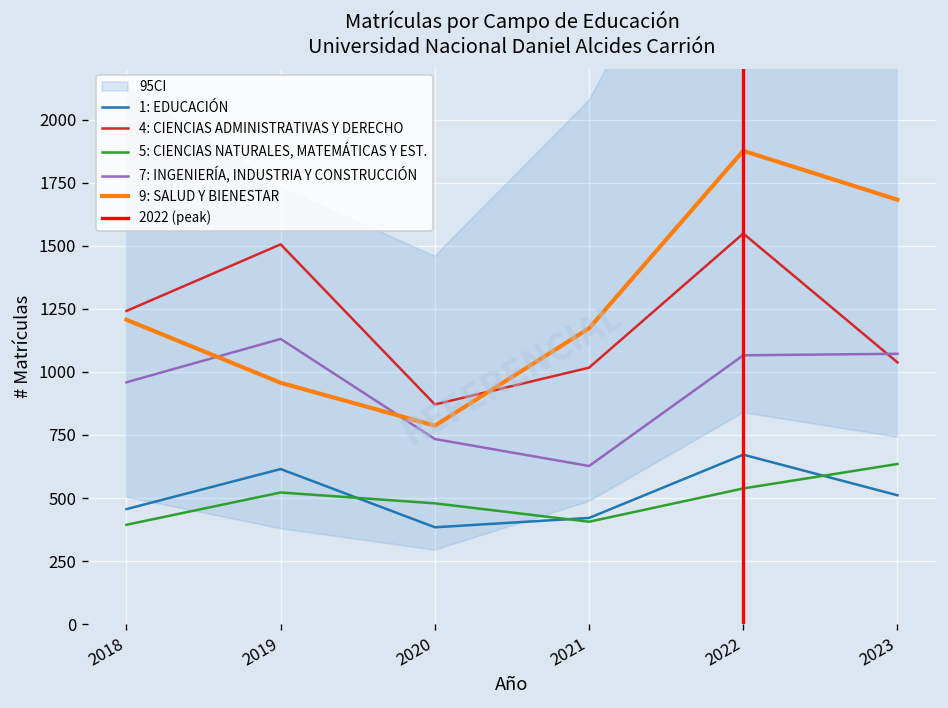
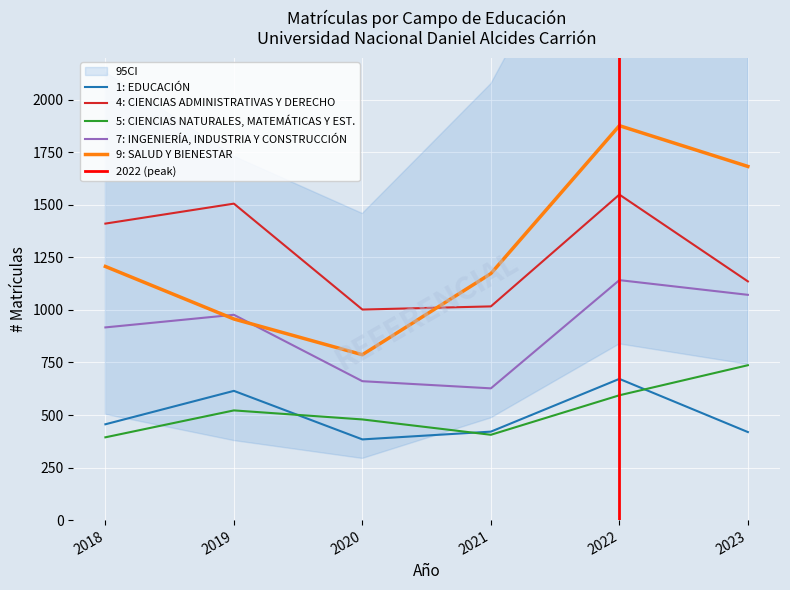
4: CIENCIAS ADMINISTRATIVAS Y DERECHO, 2018: 1240 -> 1410
7: INGENIERÍA, INDUSTRIA Y CONSTRUCCIÓN, 2018: 960 -> 920
7: INGENIERÍA, INDUSTRIA Y CONSTRUCCIÓN, 2019: 1130 -> 980
4: CIENCIAS ADMINISTRATIVAS Y DERECHO, 2020: 870 -> 1000
7: INGENIERÍA, INDUSTRIA Y CONSTRUCCIÓN, 2020: 730 -> 660
5: CIENCIAS NATURALES, MATEMÁTICAS Y EST., 2022: 540 -> 590
7: INGENIERÍA, INDUSTRIA Y CONSTRUCCIÓN, 2022: 1070 -> 1140
1: EDUCACIÓN, 2023: 510 -> 420
4: CIENCIAS ADMINISTRATIVAS Y DERECHO, 2023: 1040 -> 1140
5: CIENCIAS NATURALES, MATEMÁTICAS Y EST., 2023: 640 -> 740
